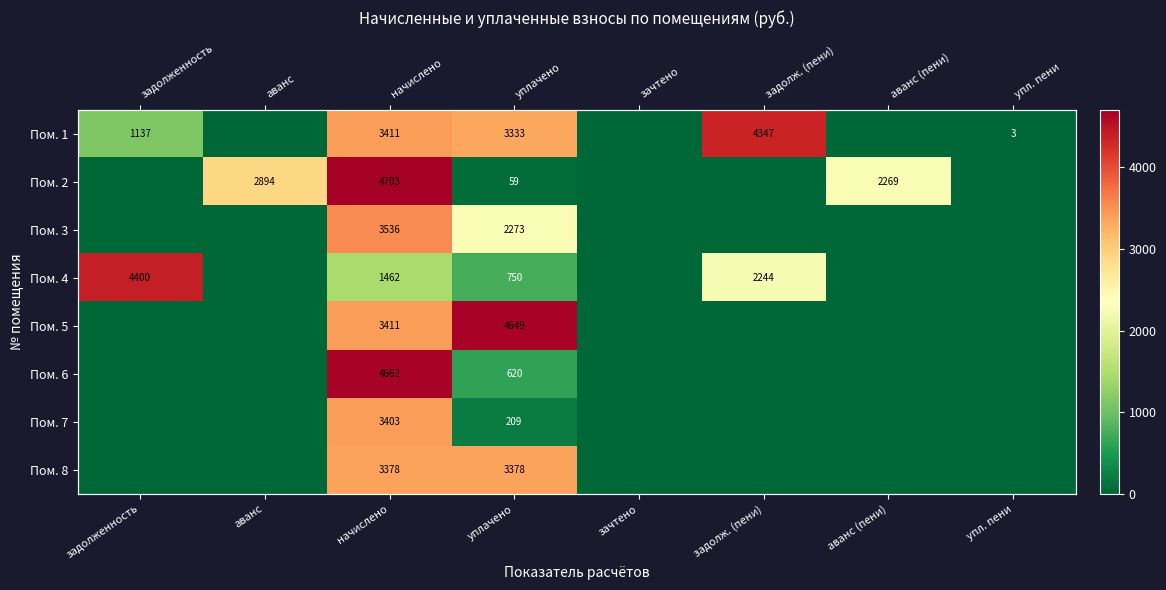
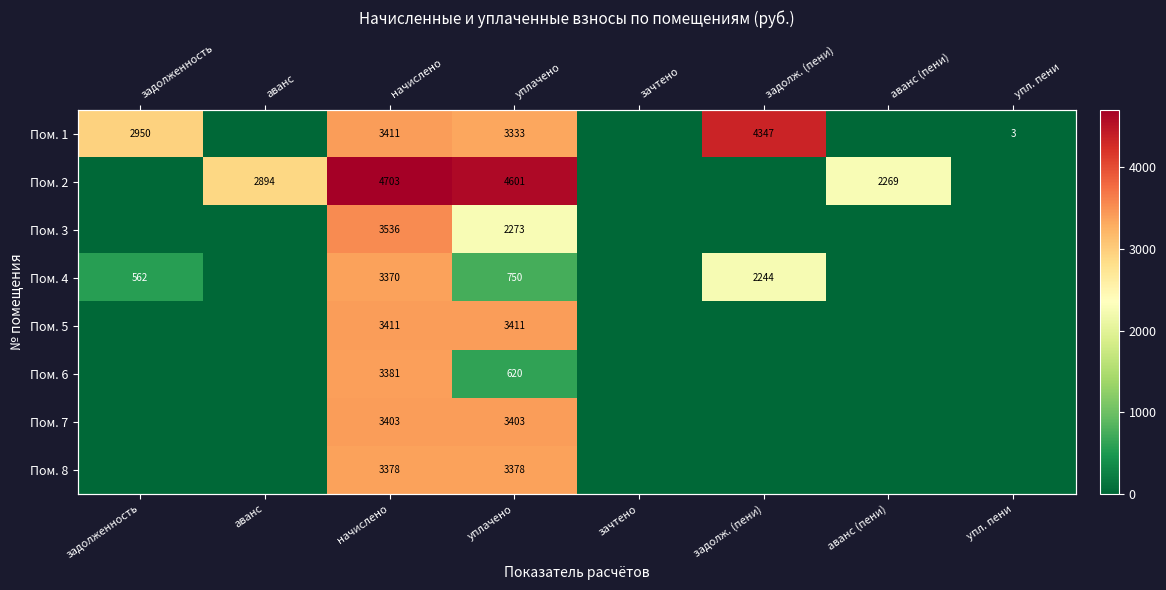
Пом. 1, задолженность: 1137 -> 2950
Пом. 2, уплачено: 59 -> 4601
Пом. 4, задолженность: 4400 -> 562
Пом. 4, начислено: 1462 -> 3370
Пом. 5, уплачено: 4649 -> 3411
Пом. 6, начислено: 4662 -> 3381
Пом. 7, уплачено: 209 -> 3403
